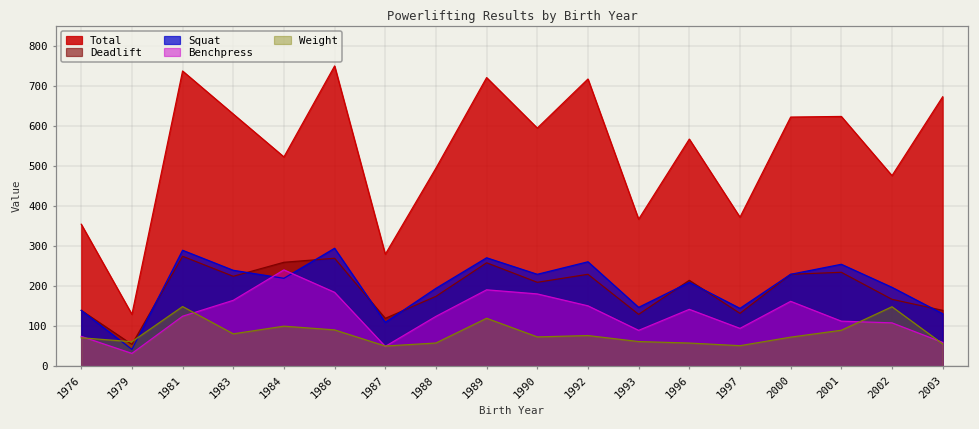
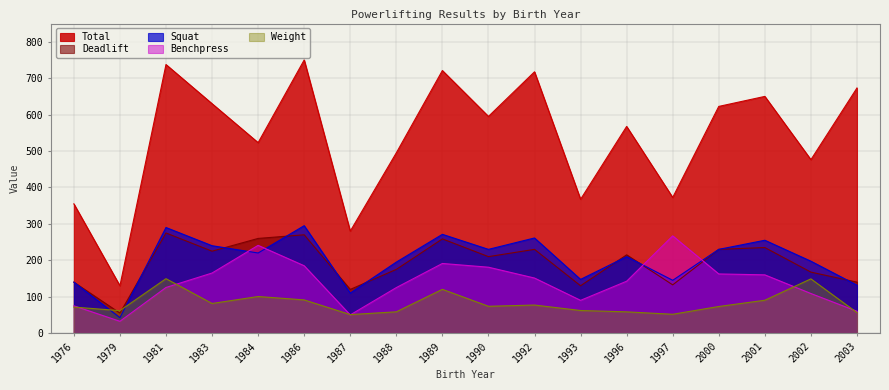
Benchpress, 1997: 100 -> 270
Total, 2001: 620 -> 650
Benchpress, 2001: 110 -> 160
